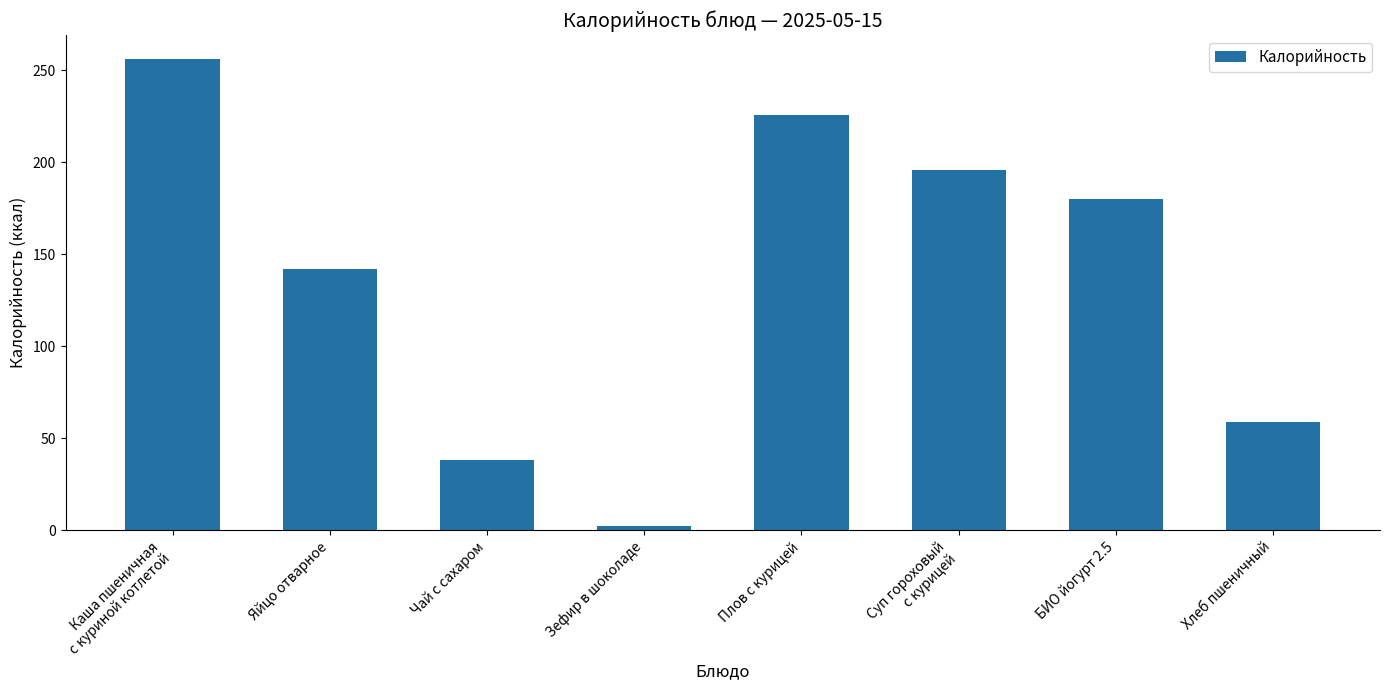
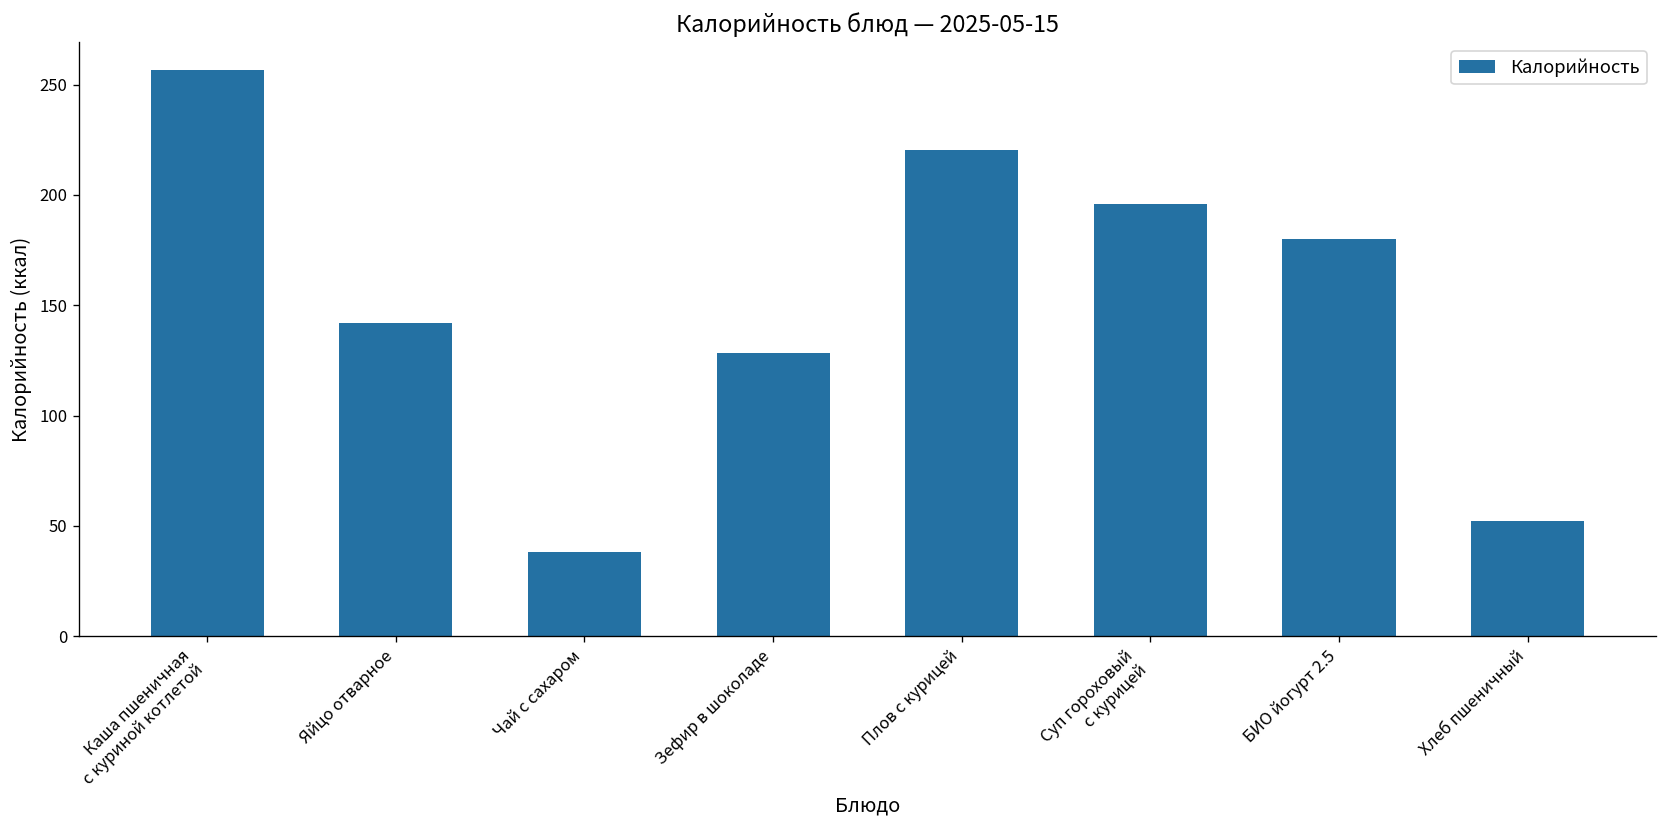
Зефир в шоколаде: 2 -> 128
Плов с курицей: 226 -> 220
Хлеб пшеничный: 59 -> 52
